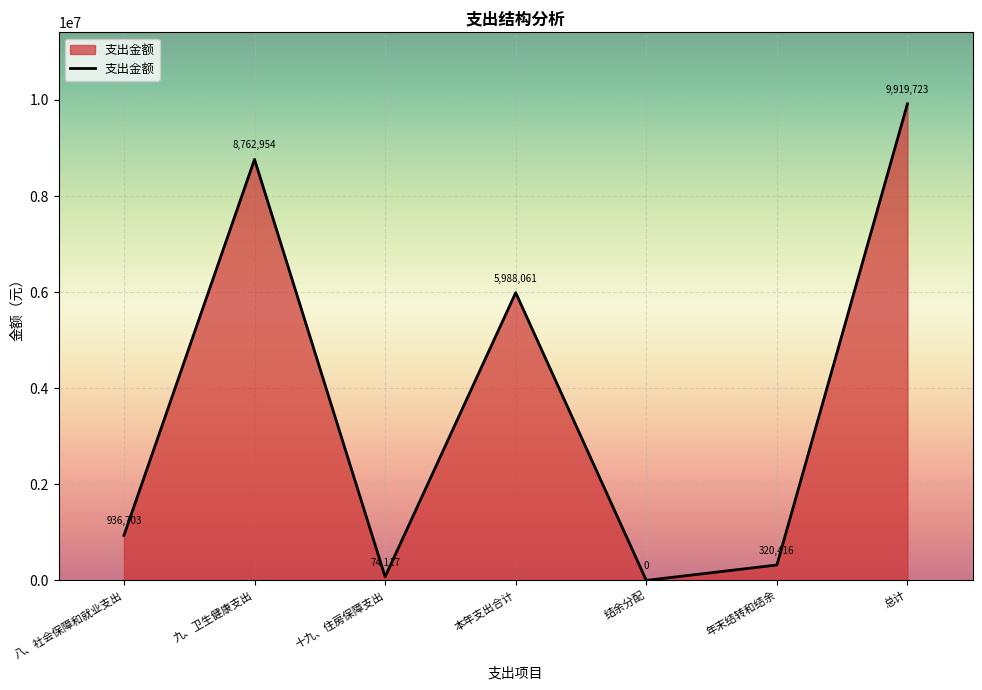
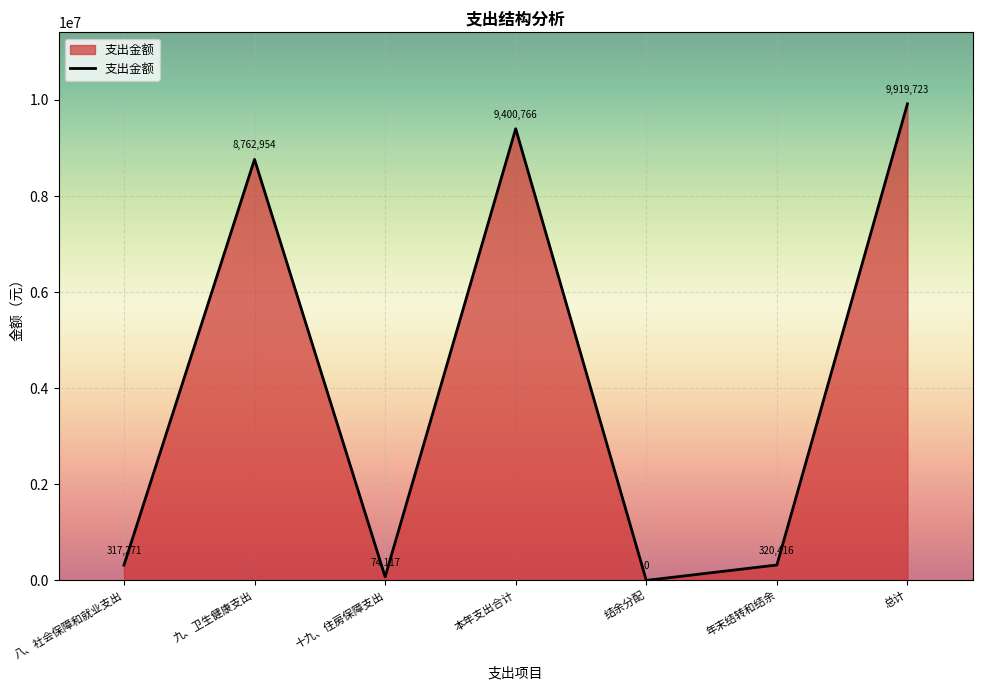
八、社会保障和就业支出: 936,703 -> 317,271
本年支出合计: 5,988,061 -> 9,400,766
